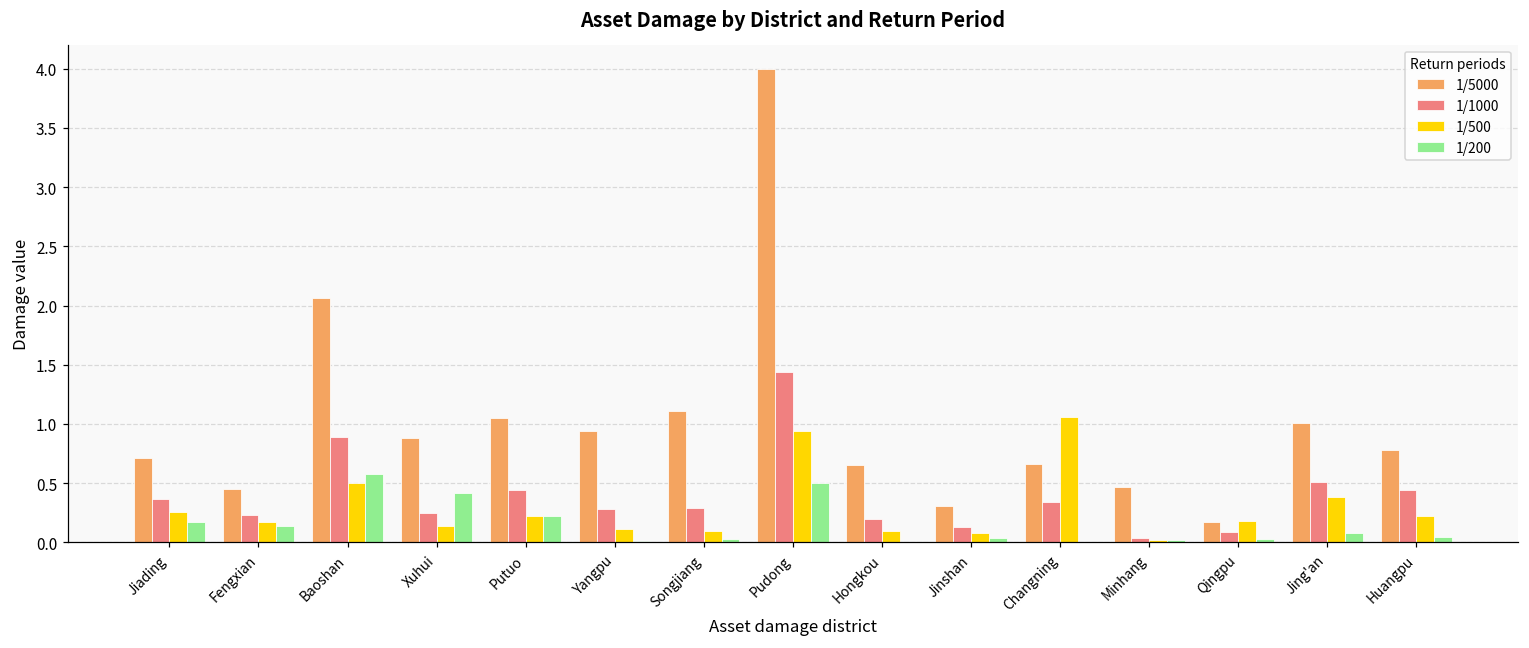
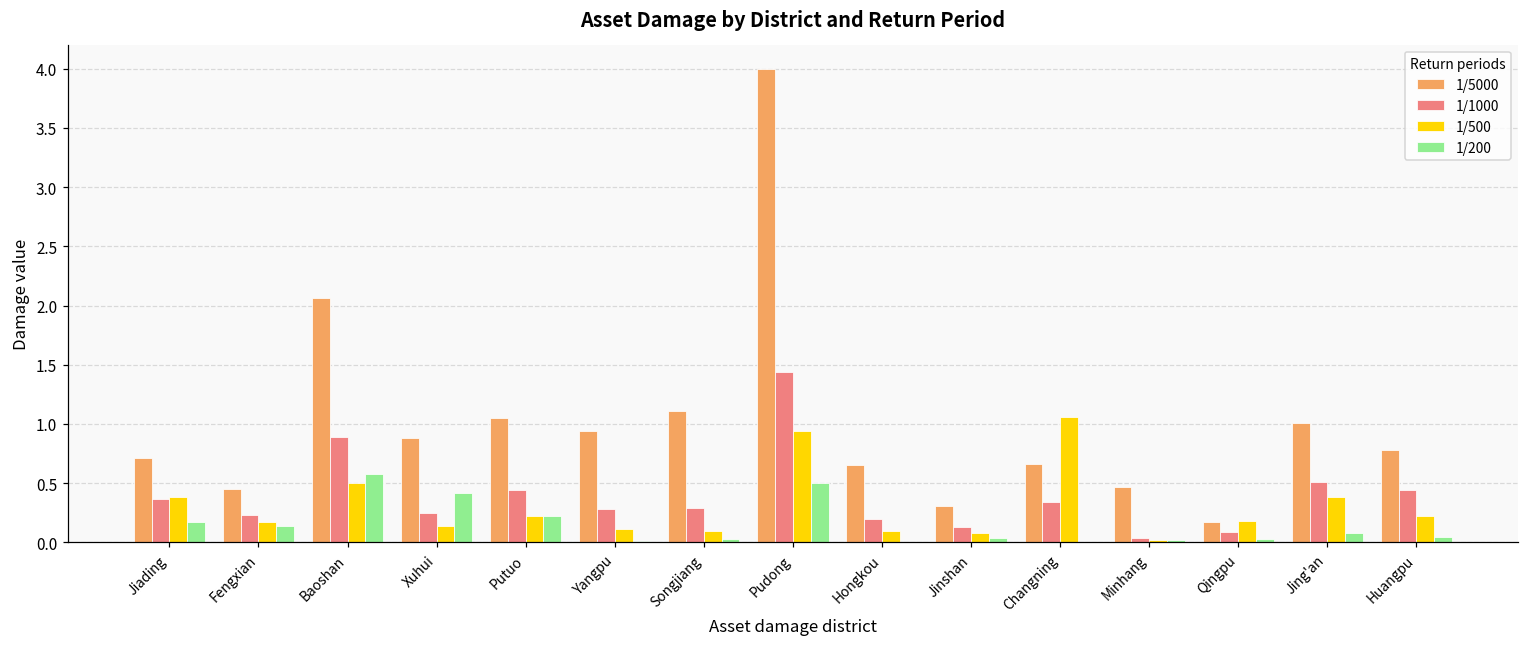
1/500, Jiading: 0.26 -> 0.38
